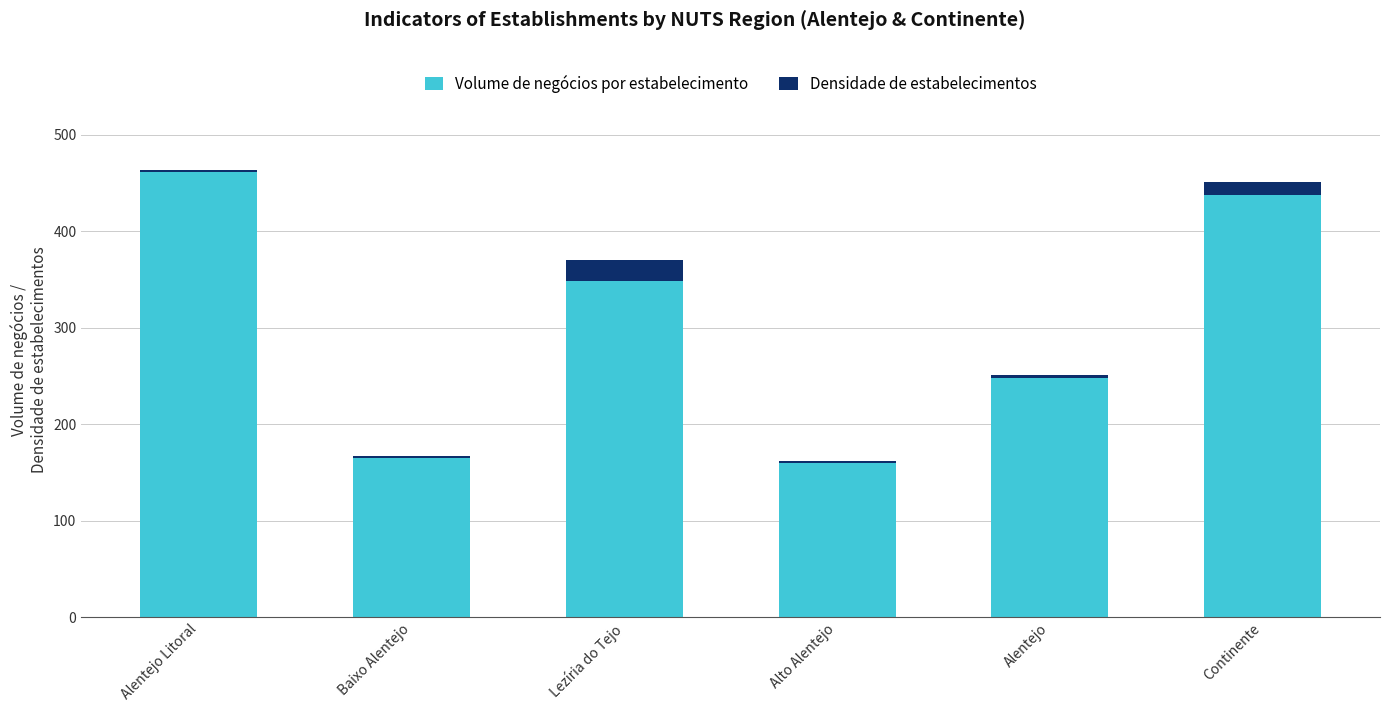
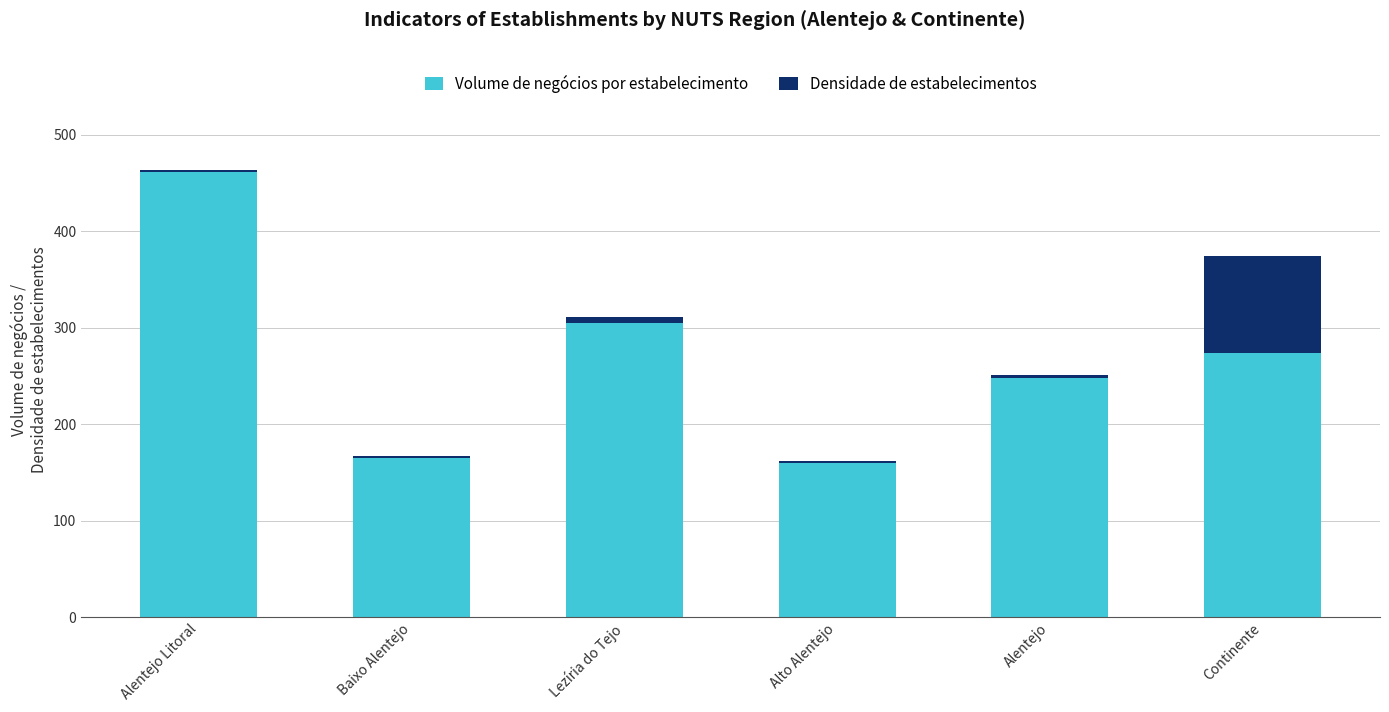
Volume de negócios por estabelecimento, Lezíria do Tejo: 350 -> 300
Densidade de estabelecimentos, Lezíria do Tejo: 20 -> 10
Volume de negócios por estabelecimento, Continente: 440 -> 270
Densidade de estabelecimentos, Continente: 10 -> 100
